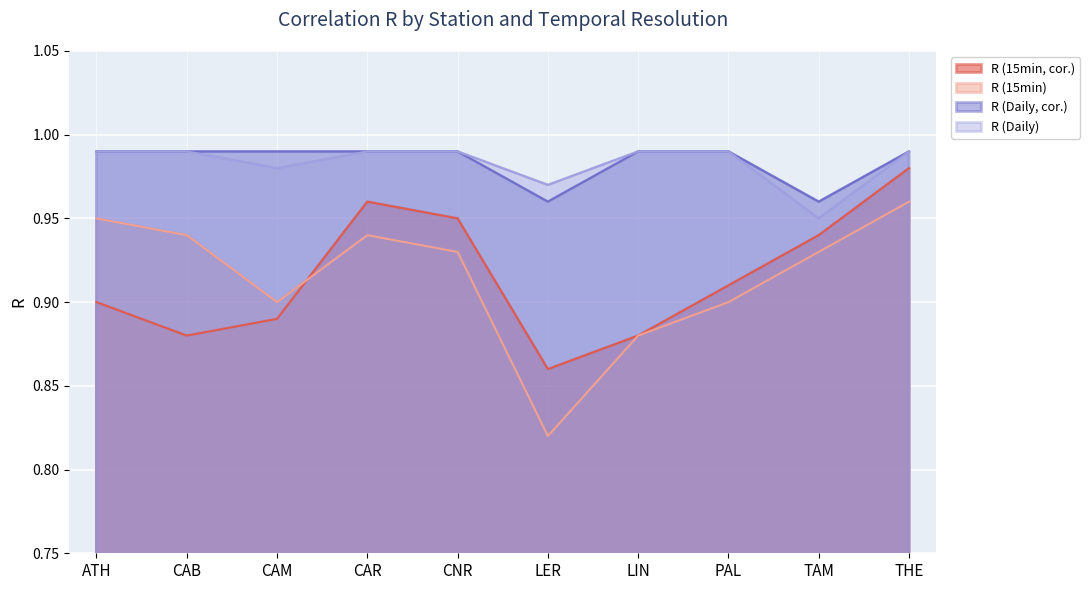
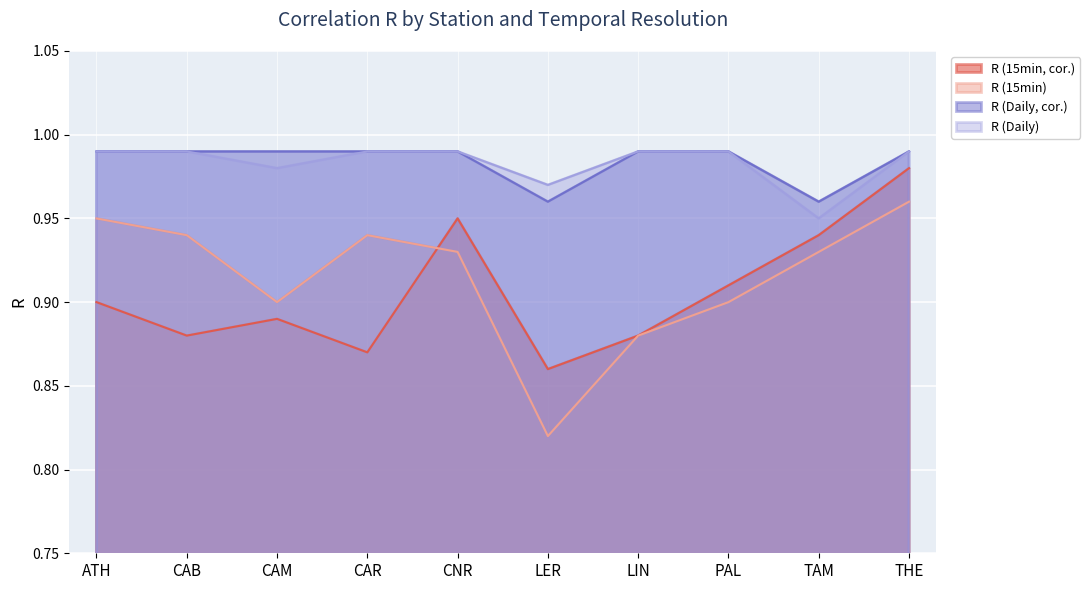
R (15min, cor.), CAR: 0.96 -> 0.87
